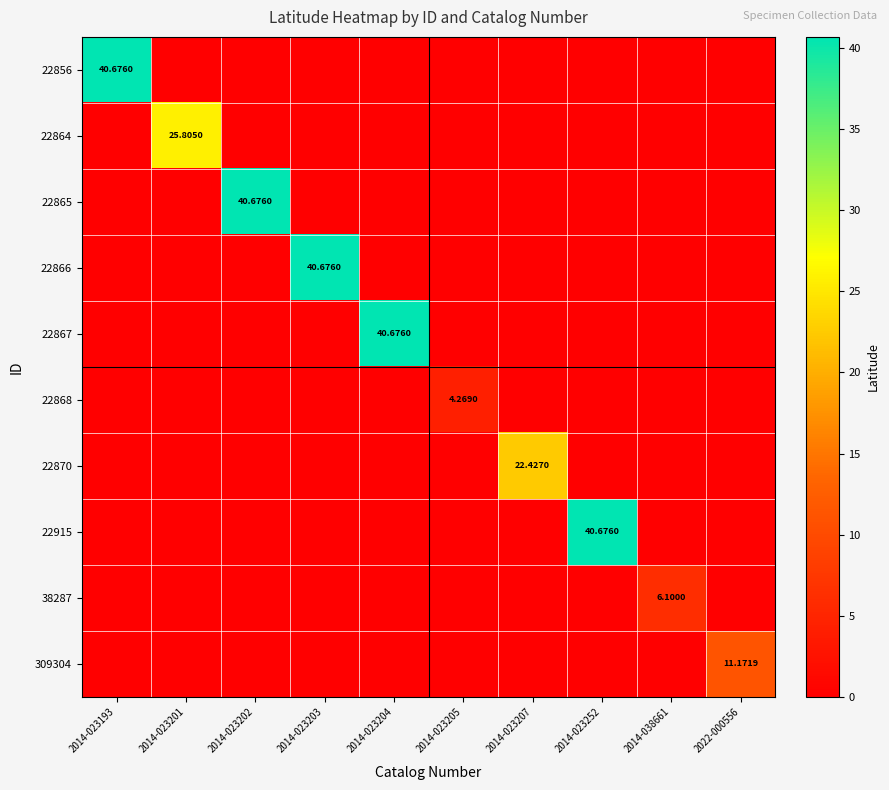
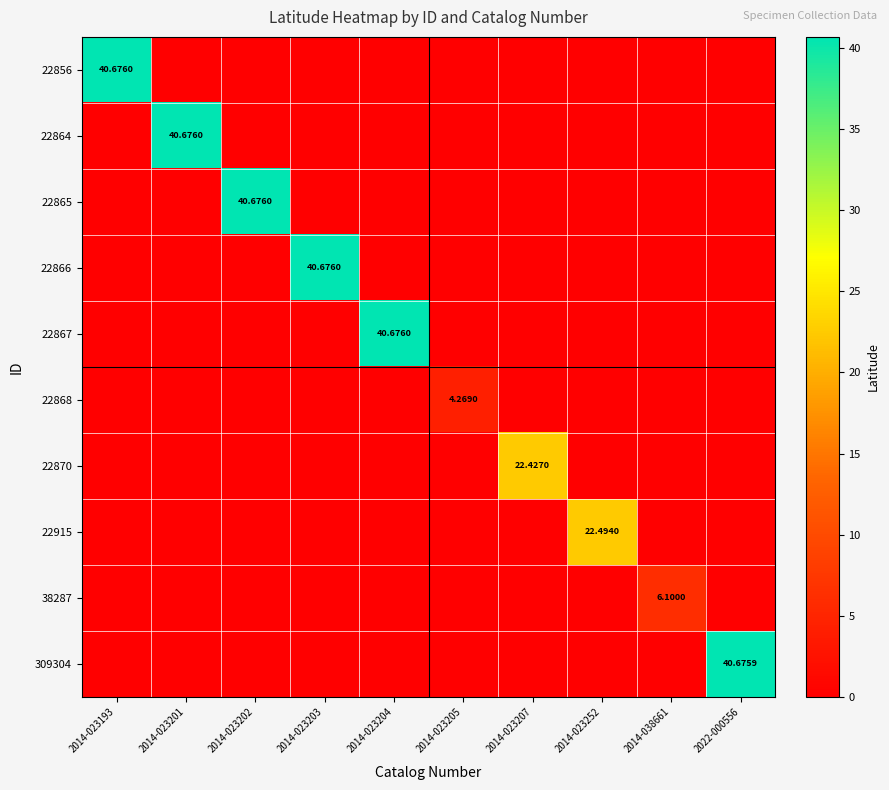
22864, 2014-023201: 25.8050 -> 40.6760
22915, 2014-023252: 40.6760 -> 22.4940
309304, 2022-000556: 11.1719 -> 40.6759
